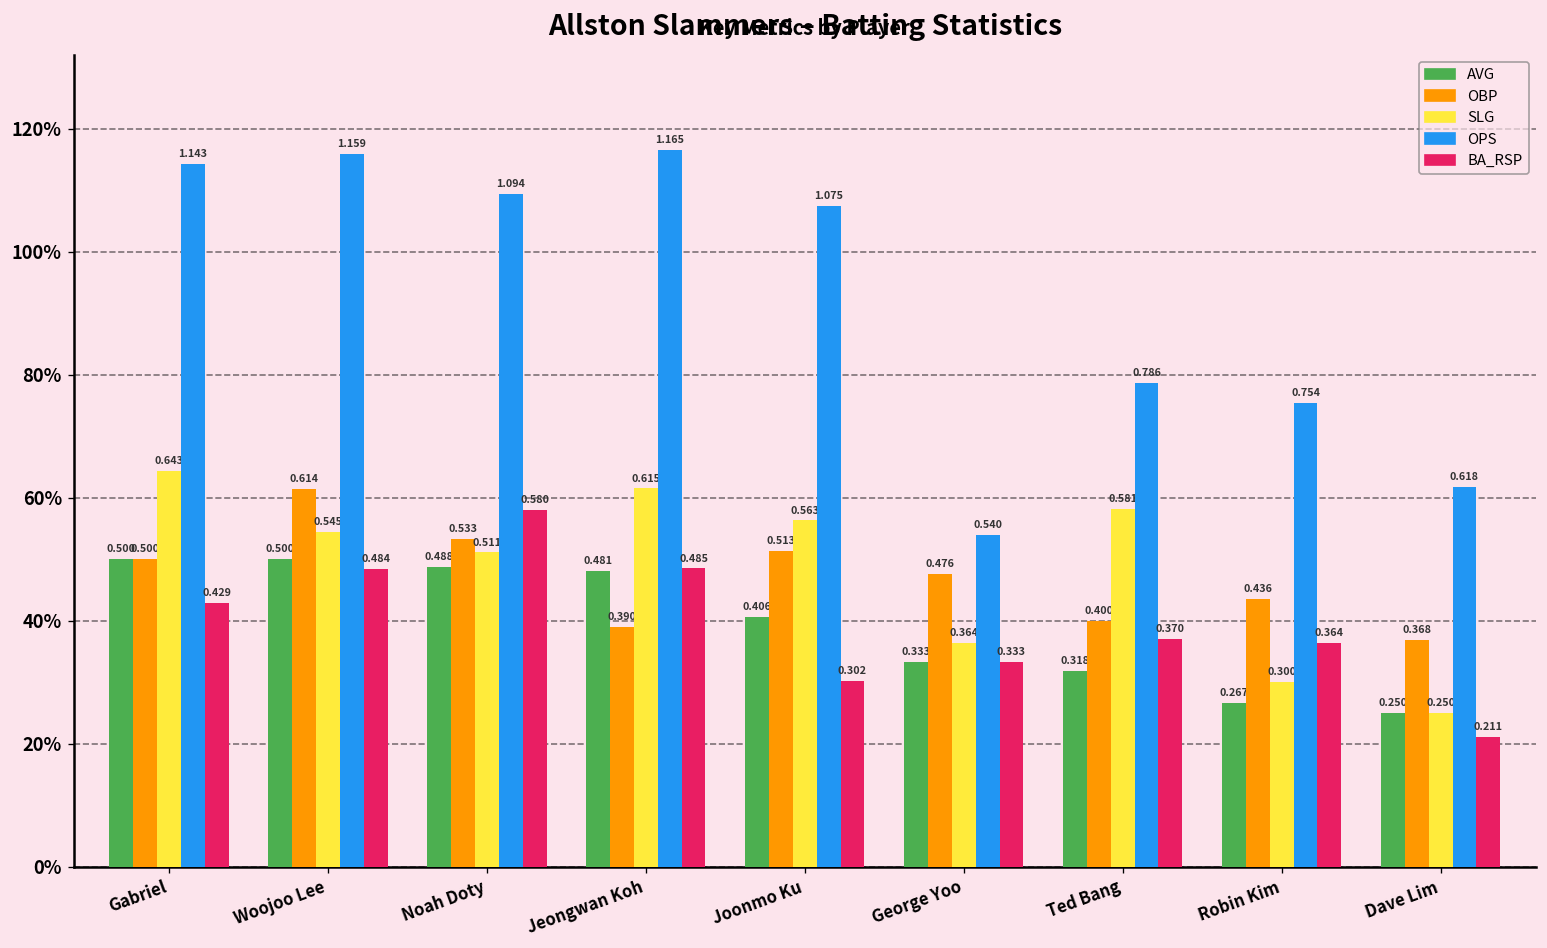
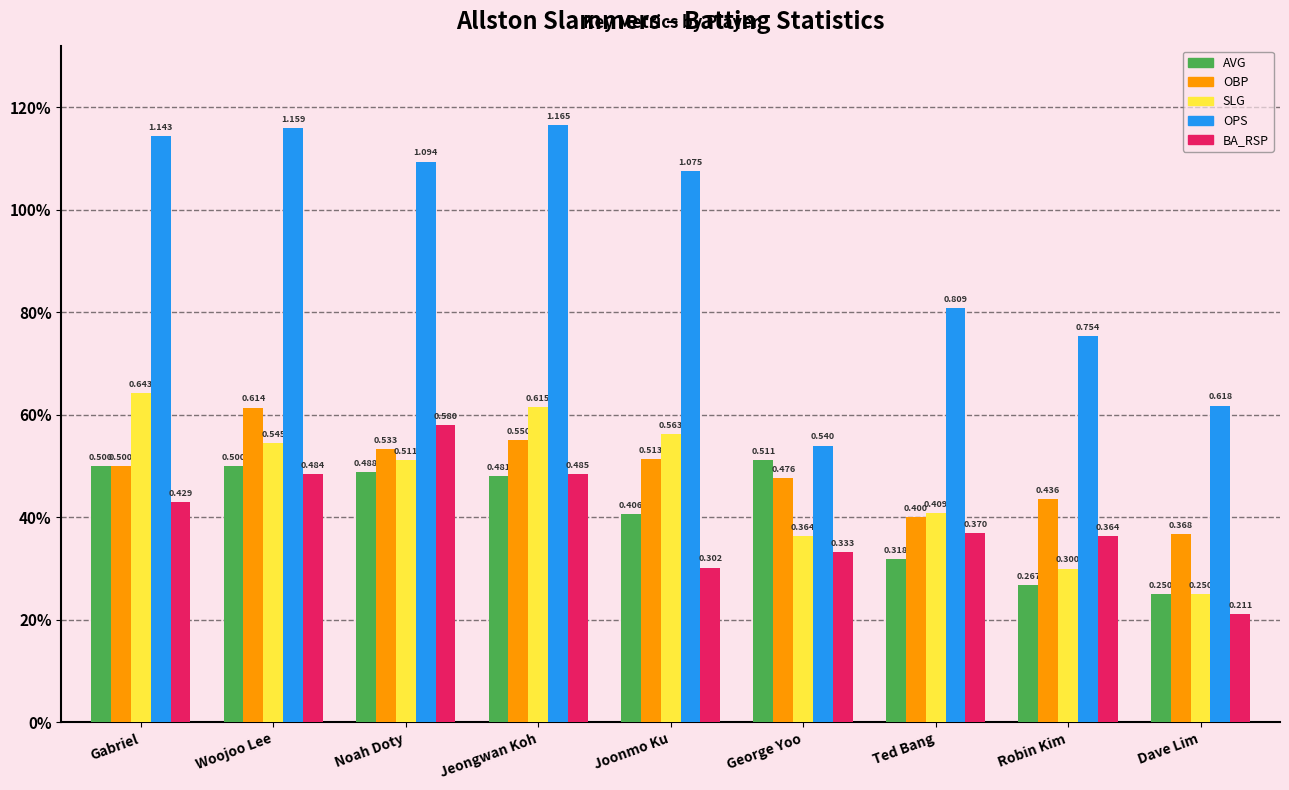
OBP, Jeongwan Koh: 0.390 -> 0.550
AVG, George Yoo: 0.333 -> 0.511
SLG, Ted Bang: 0.581 -> 0.409
OPS, Ted Bang: 0.786 -> 0.809
